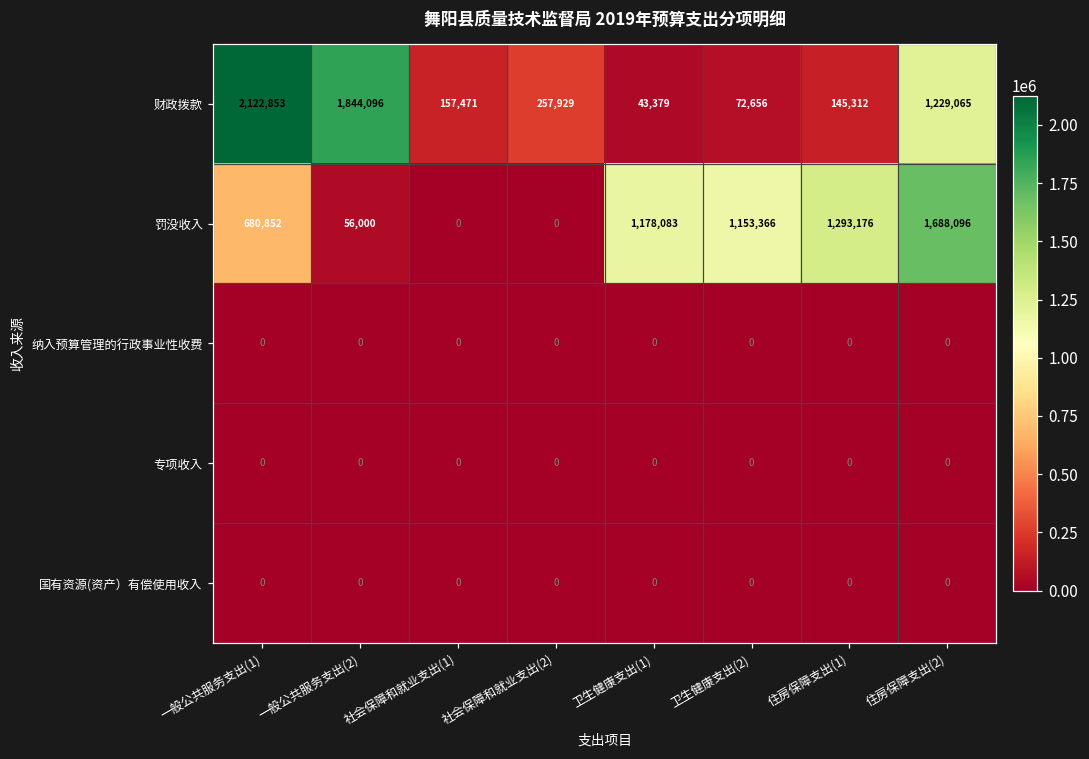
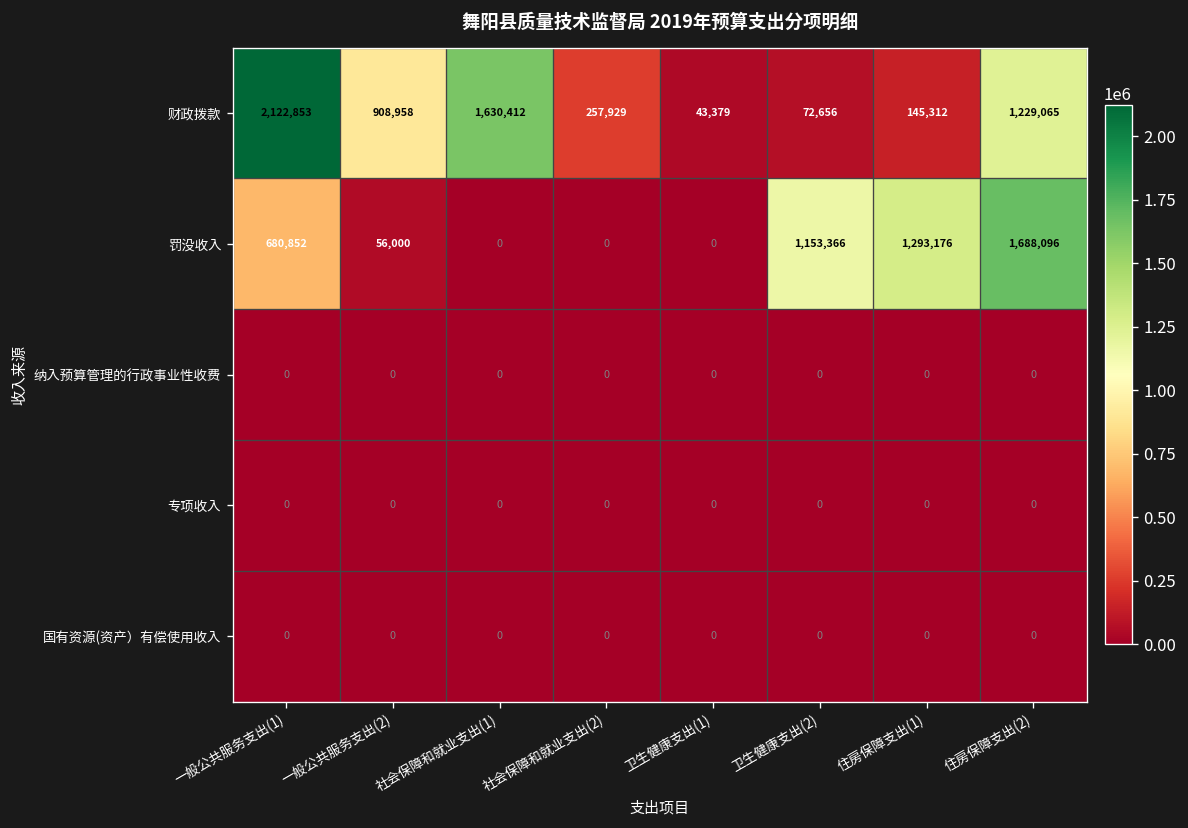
财政拨款, 一般公共服务支出(2): 1,844,096 -> 908,958
财政拨款, 社会保障和就业支出(1): 157,471 -> 1,630,412
罚没收入, 卫生健康支出(1): 1,178,083 -> 0
